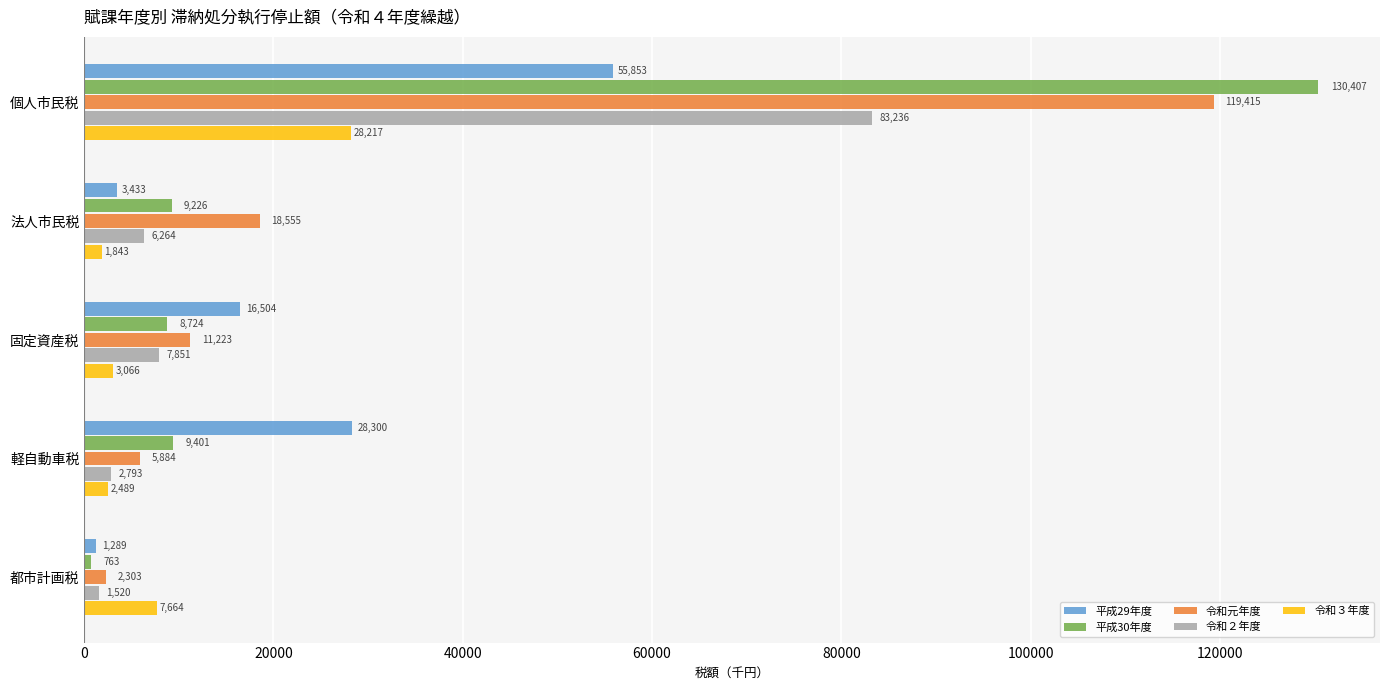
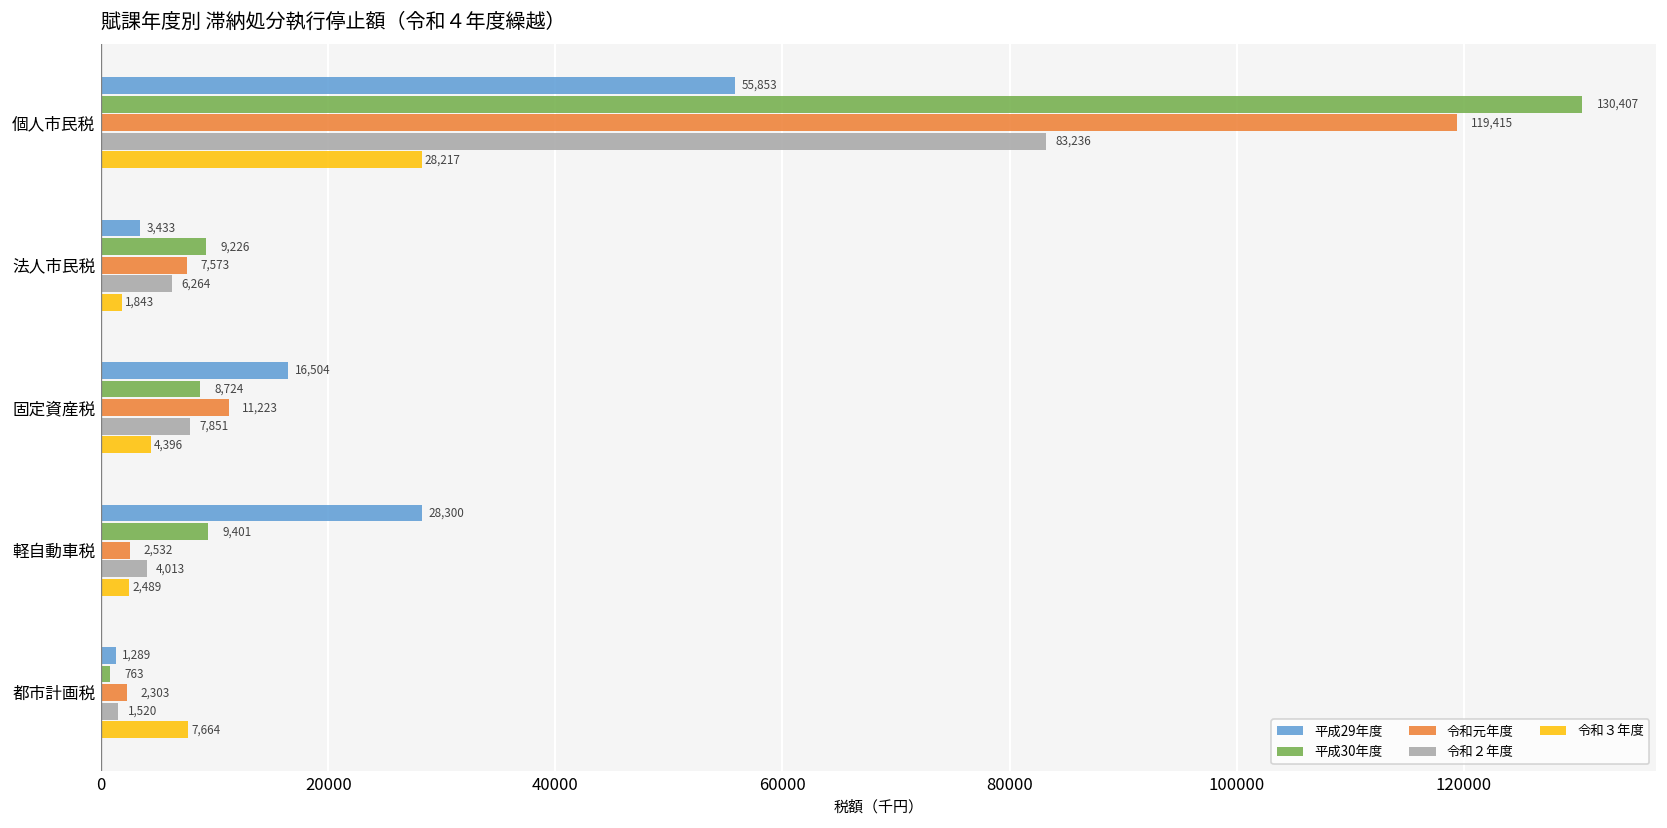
令和元年度, 法人市民税: 18,555 -> 7,573
令和３年度, 固定資産税: 3,066 -> 4,396
令和元年度, 軽自動車税: 5,884 -> 2,532
令和２年度, 軽自動車税: 2,793 -> 4,013
